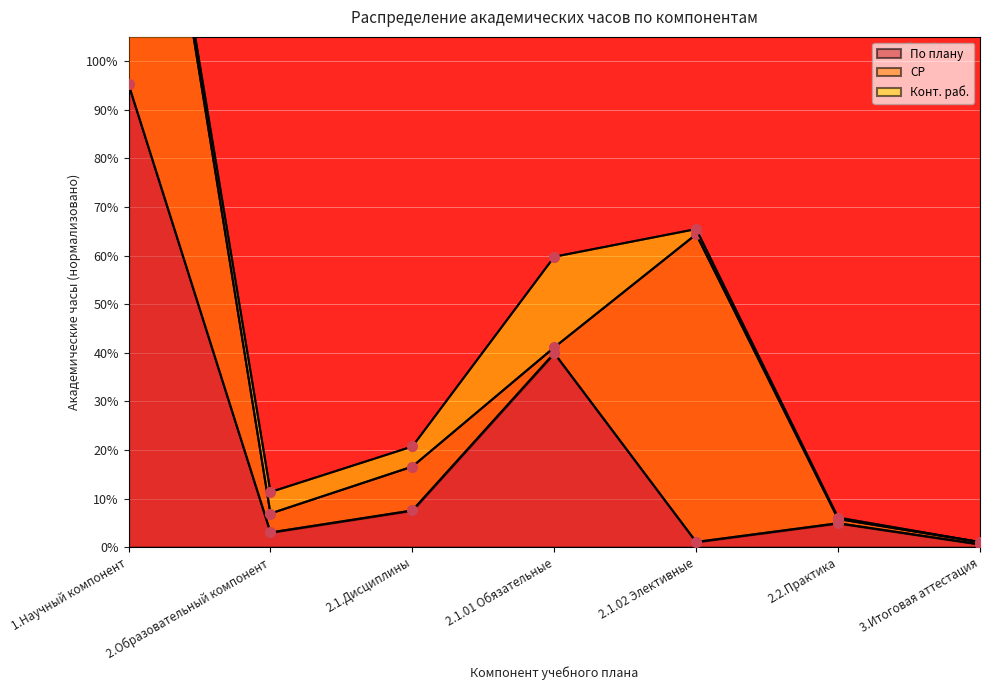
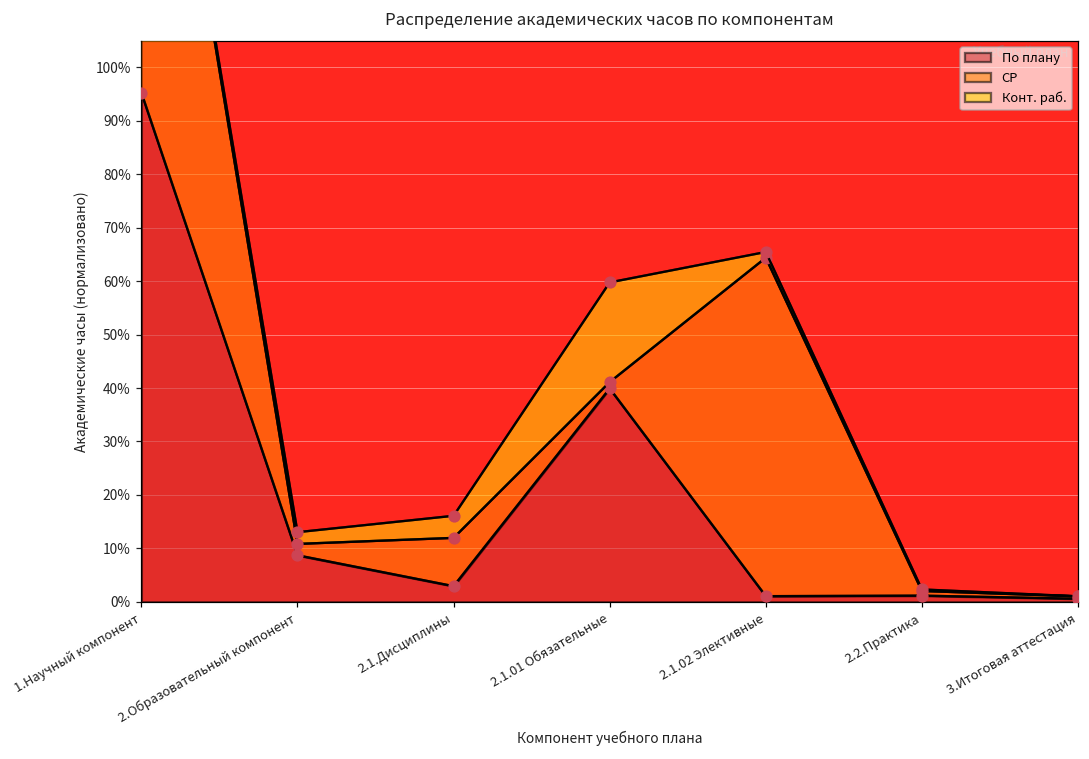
По плану, 2.Образовательный компонент: 3% -> 9%
СР, 2.Образовательный компонент: 4% -> 2%
Конт. раб., 2.Образовательный компонент: 4% -> 2%
По плану, 2.1.Дисциплины: 8% -> 3%
По плану, 2.2.Практика: 5% -> 1%
